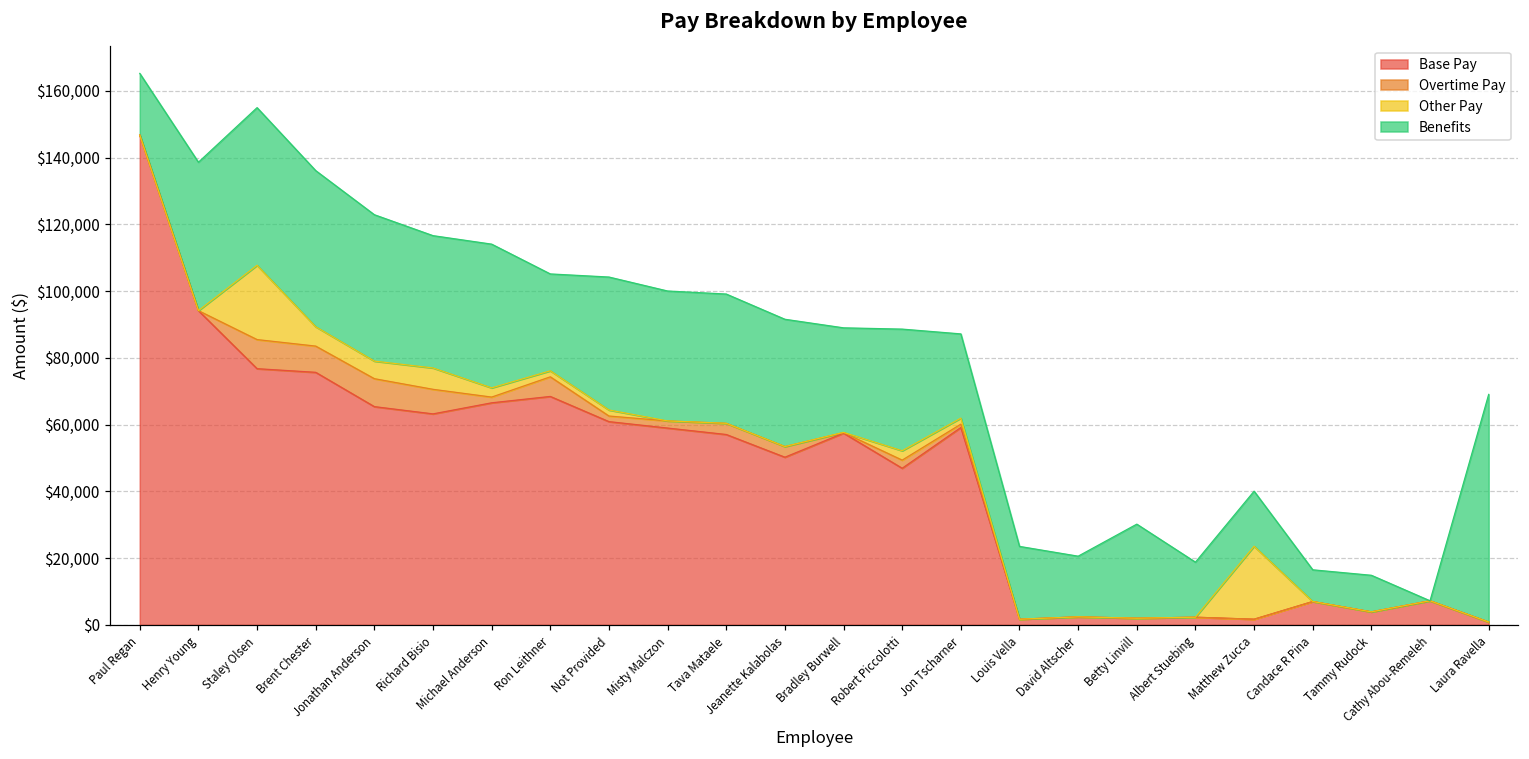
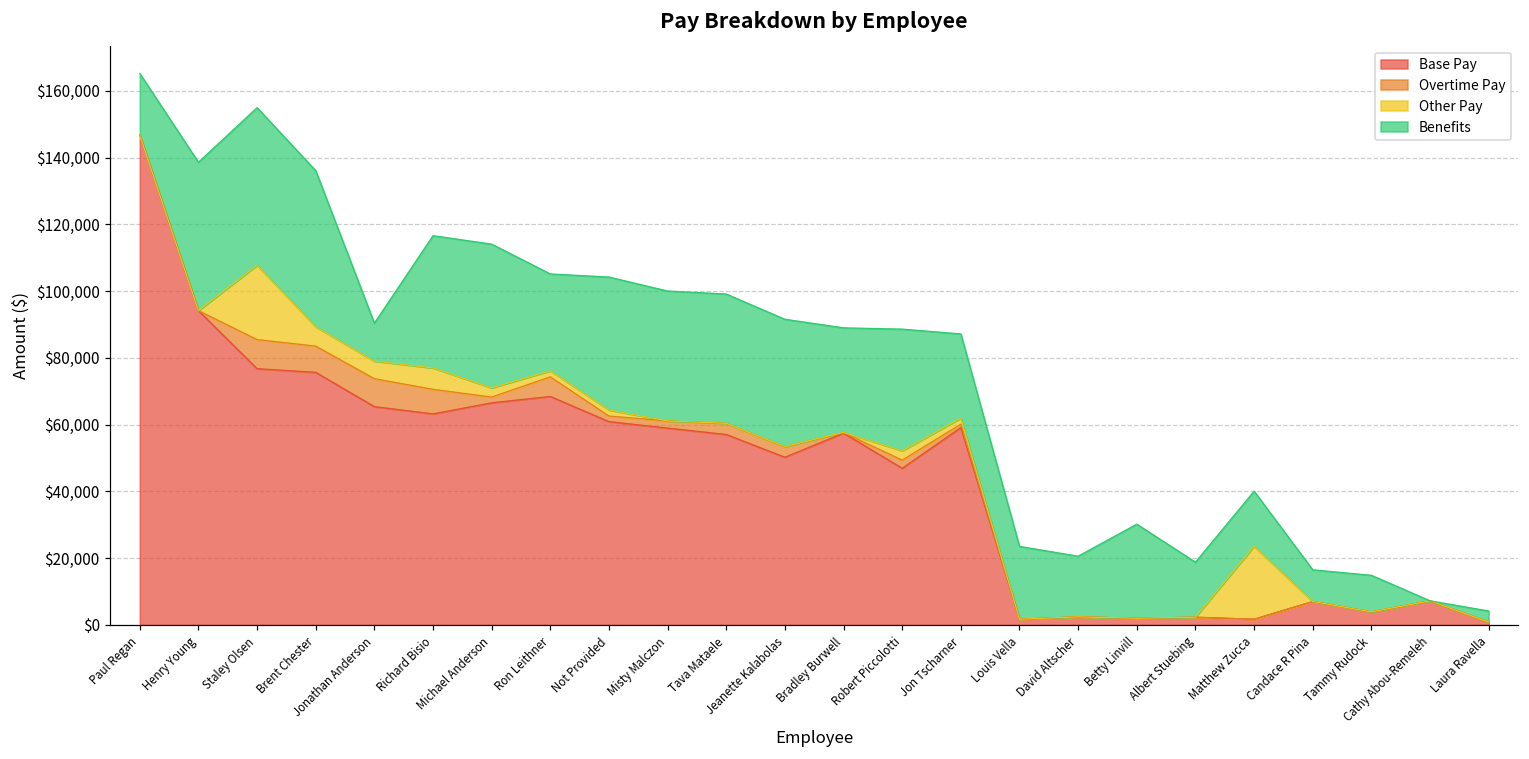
Benefits, Jonathan Anderson: $44,000 -> $11,000
Benefits, Laura Ravella: $68,000 -> $3,000
